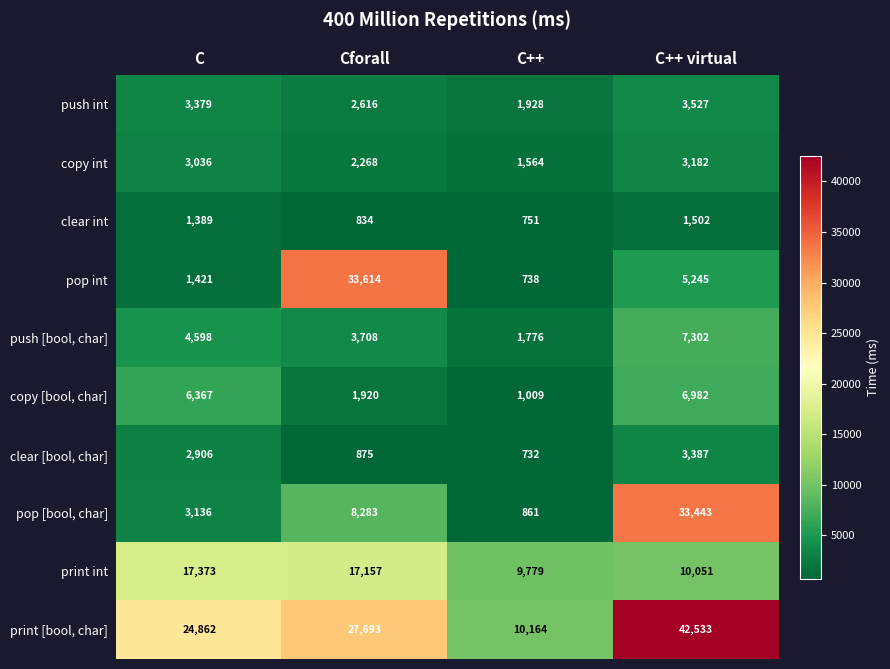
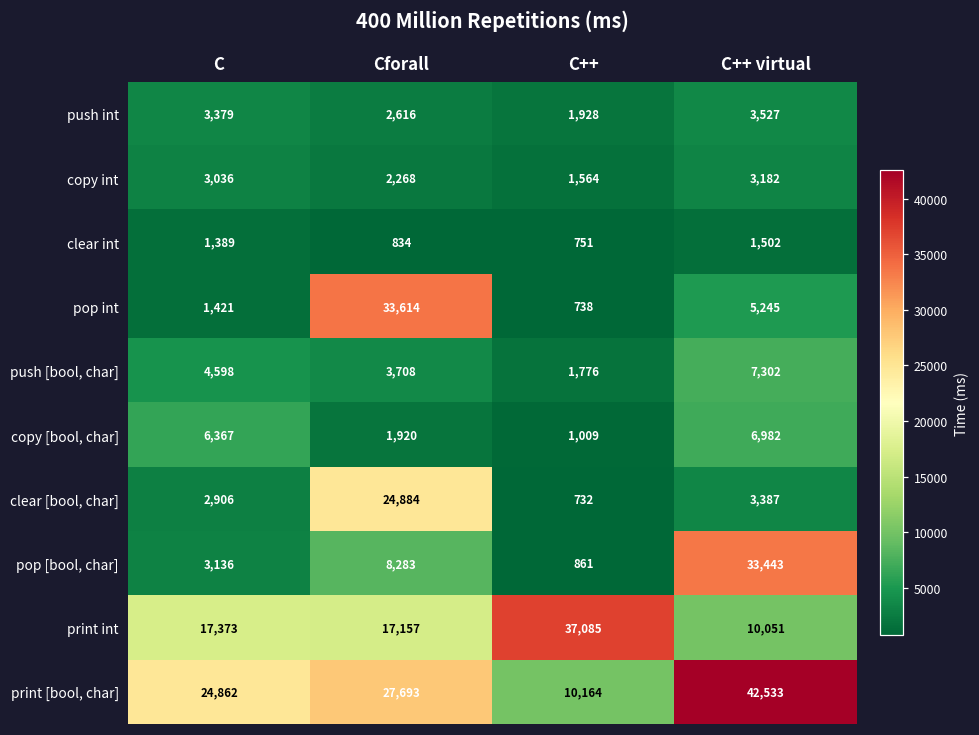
clear [bool, char], Cforall: 875 -> 24,884
print int, C++: 9,779 -> 37,085
